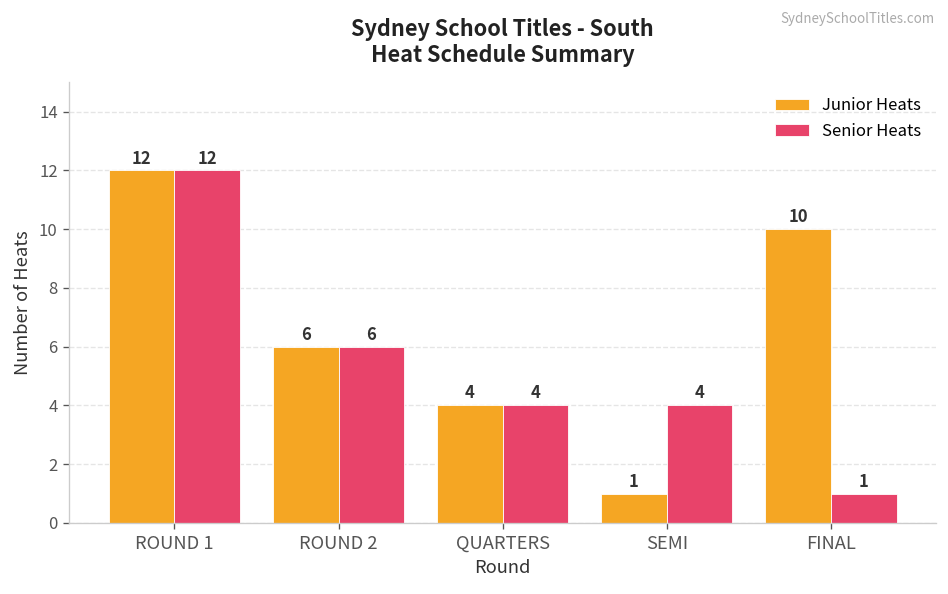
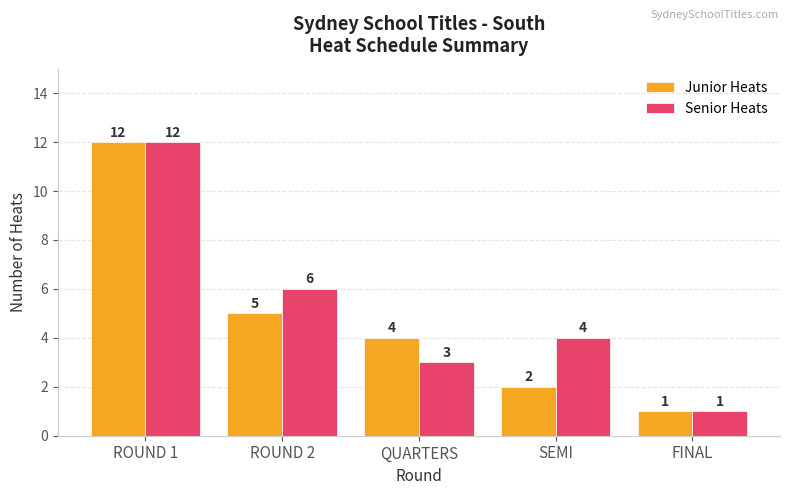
Junior Heats, ROUND 2: 6 -> 5
Senior Heats, QUARTERS: 4 -> 3
Junior Heats, SEMI: 1 -> 2
Junior Heats, FINAL: 10 -> 1
